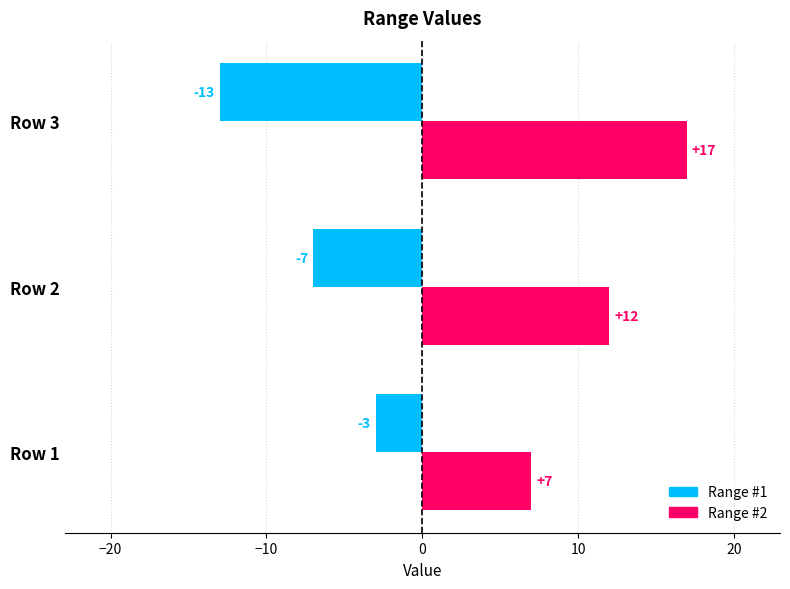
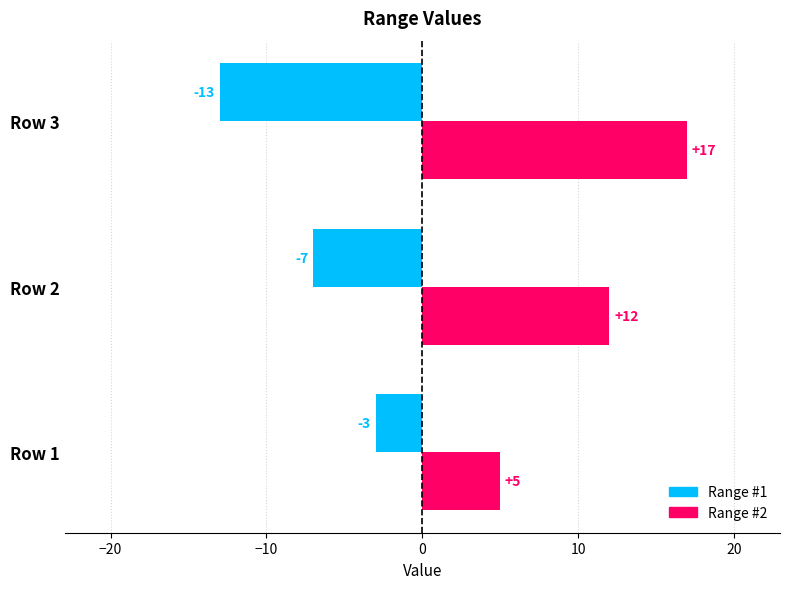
Range #2, Row 1: +7 -> +5
